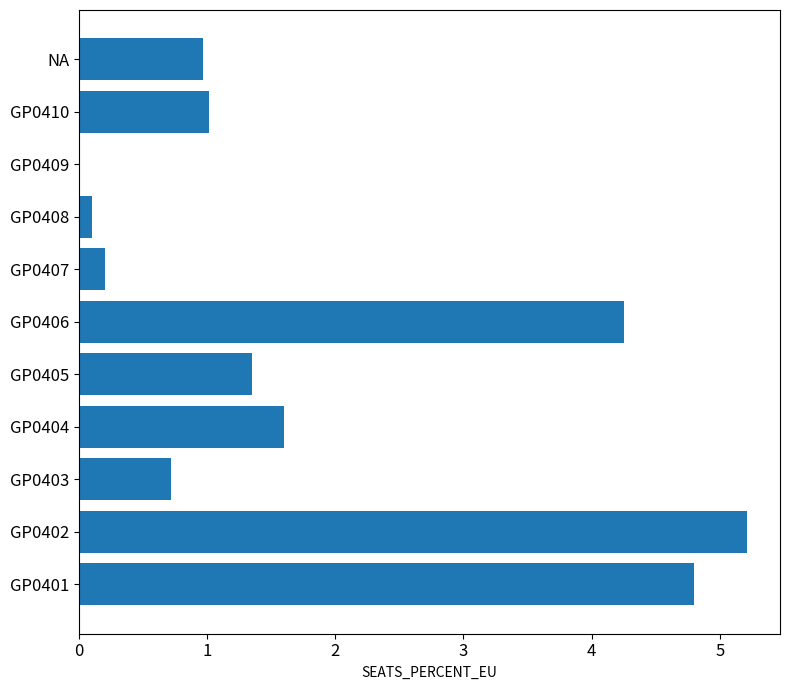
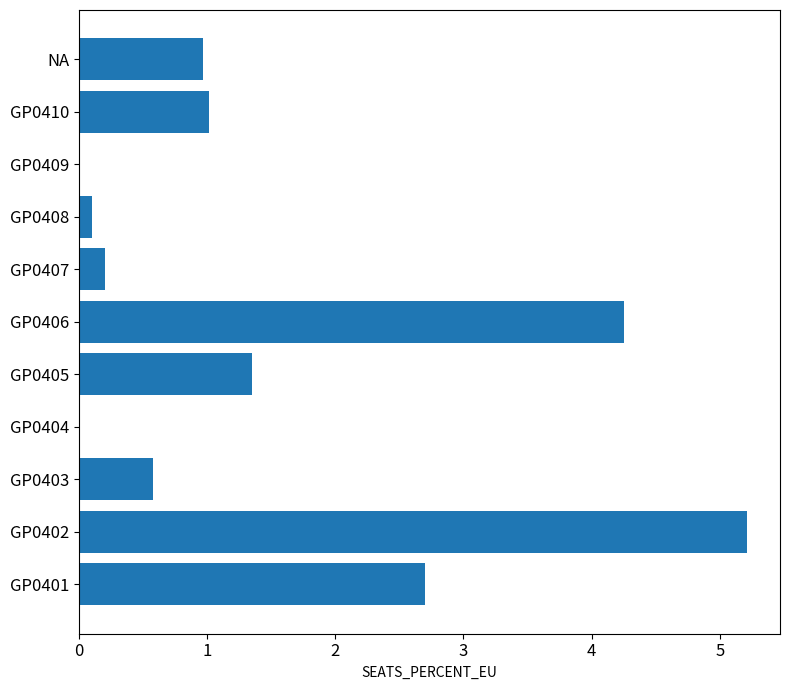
GP0404: 1.6 -> 0.0
GP0403: 0.72 -> 0.58
GP0401: 4.8 -> 2.7
